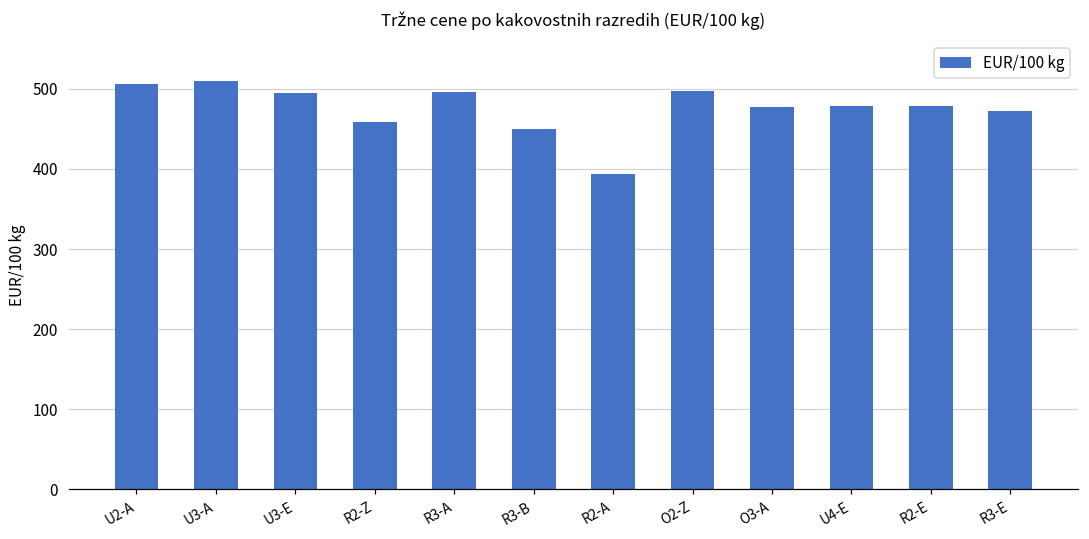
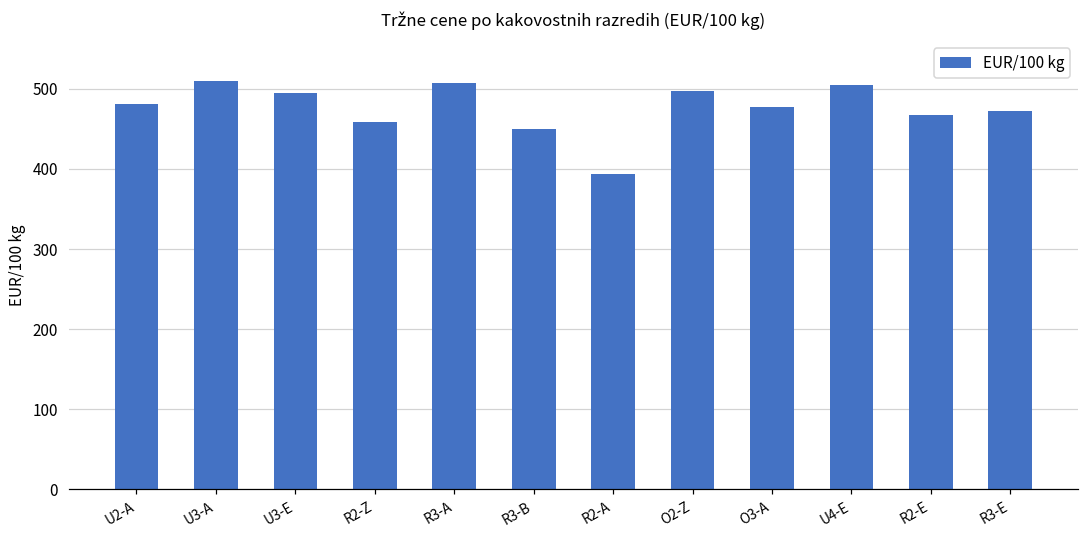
U2-A: 510 -> 480
R3-A: 500 -> 510
U4-E: 480 -> 500
R2-E: 480 -> 470
